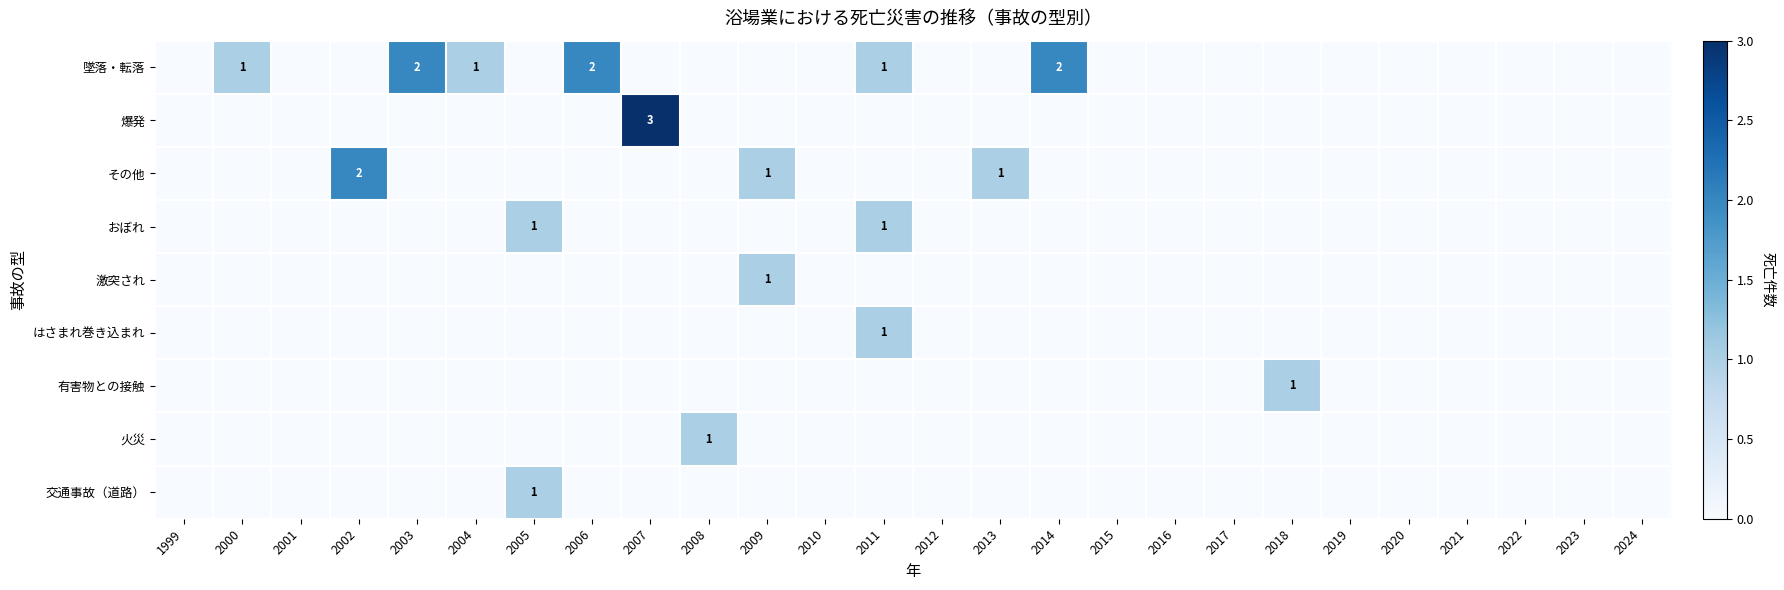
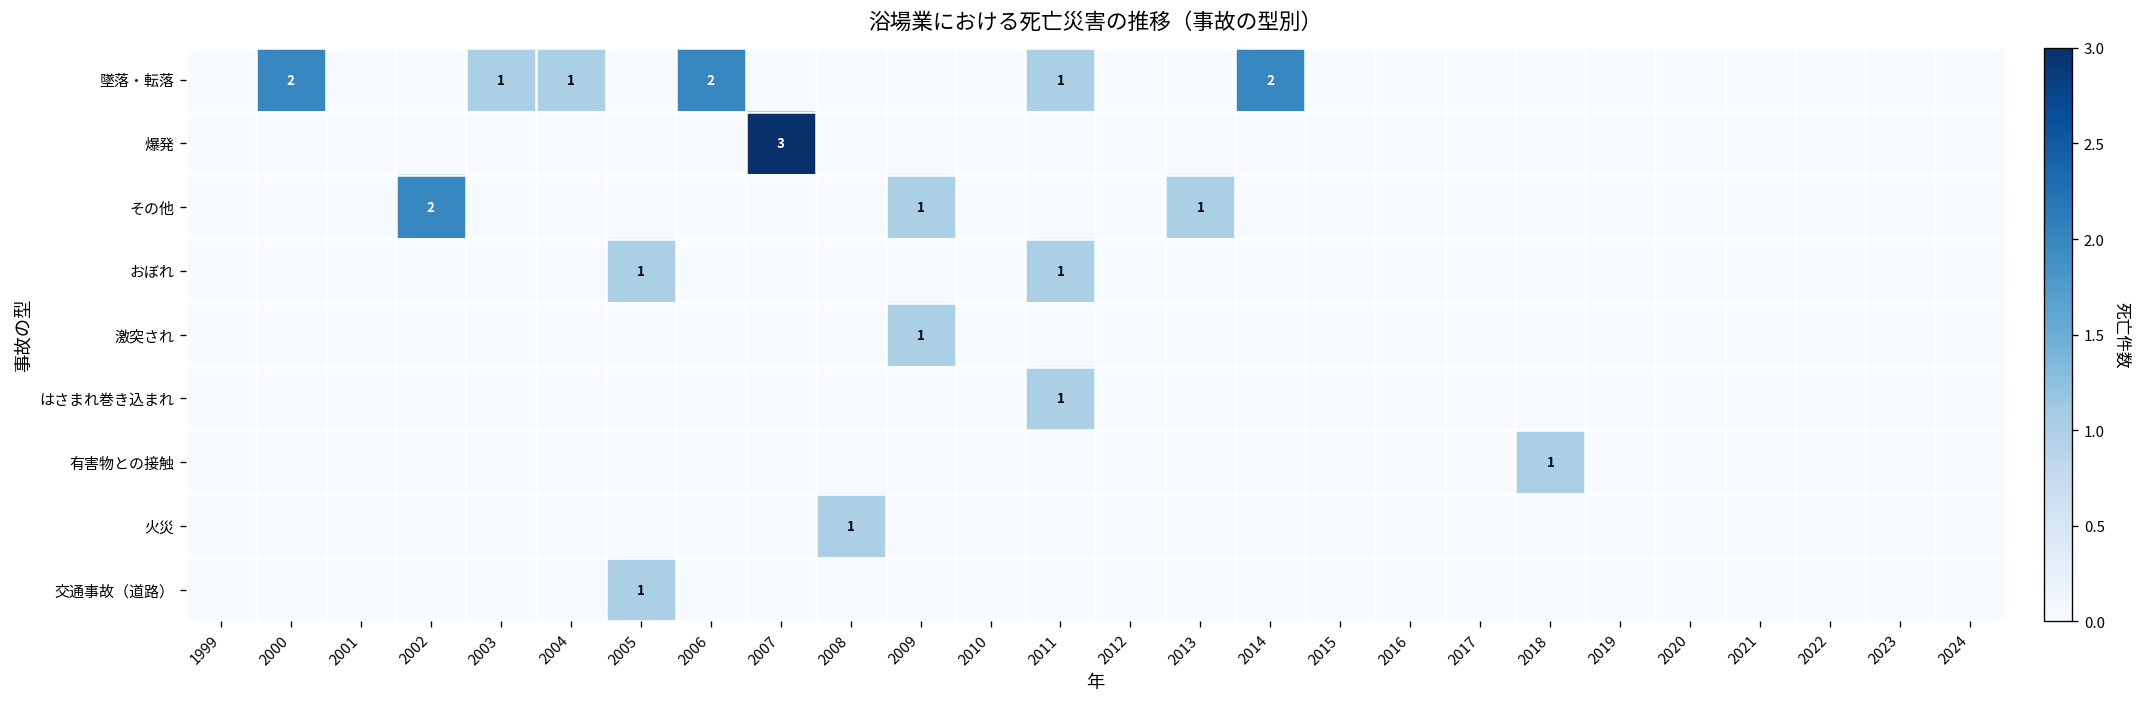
墜落・転落, 2000: 1 -> 2
墜落・転落, 2003: 2 -> 1
